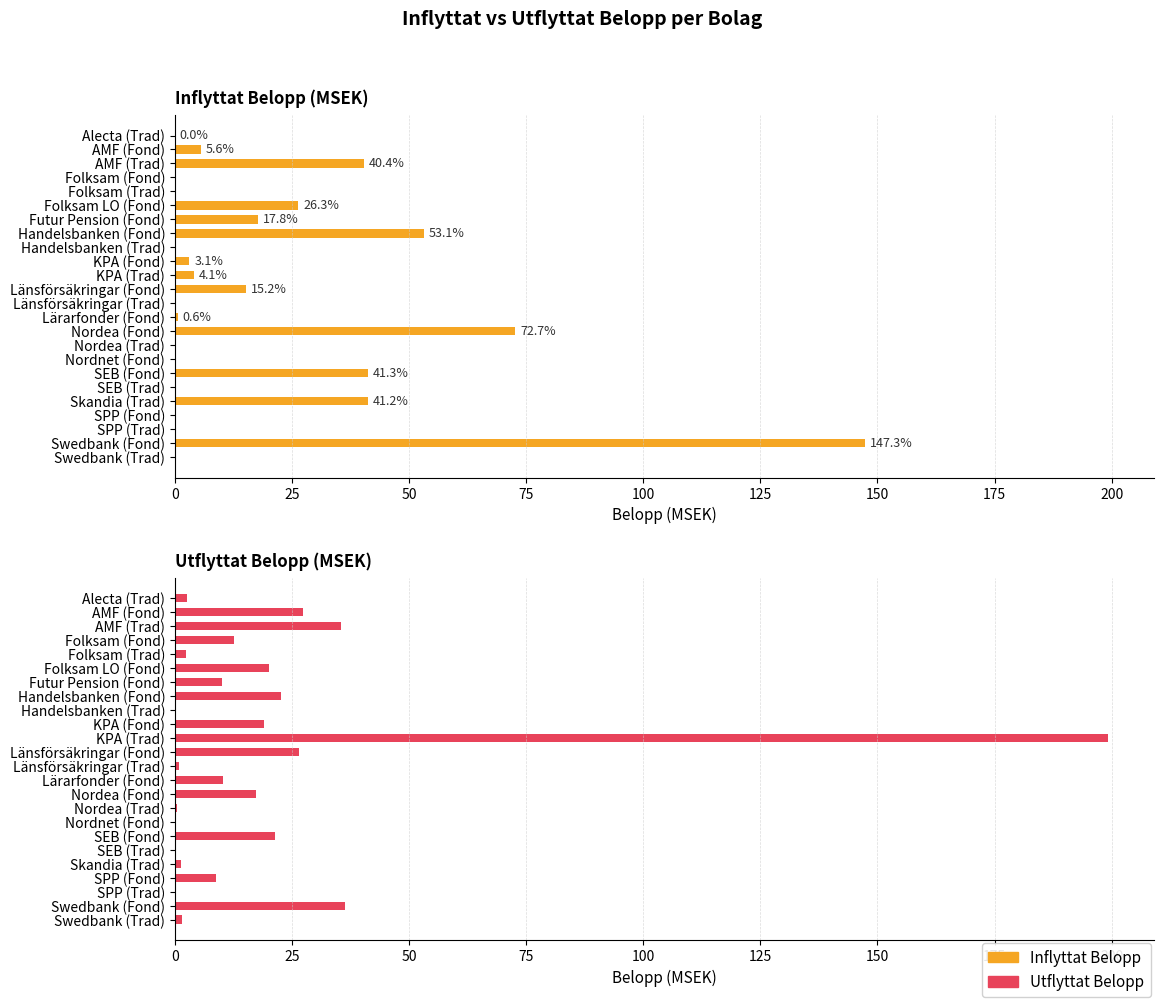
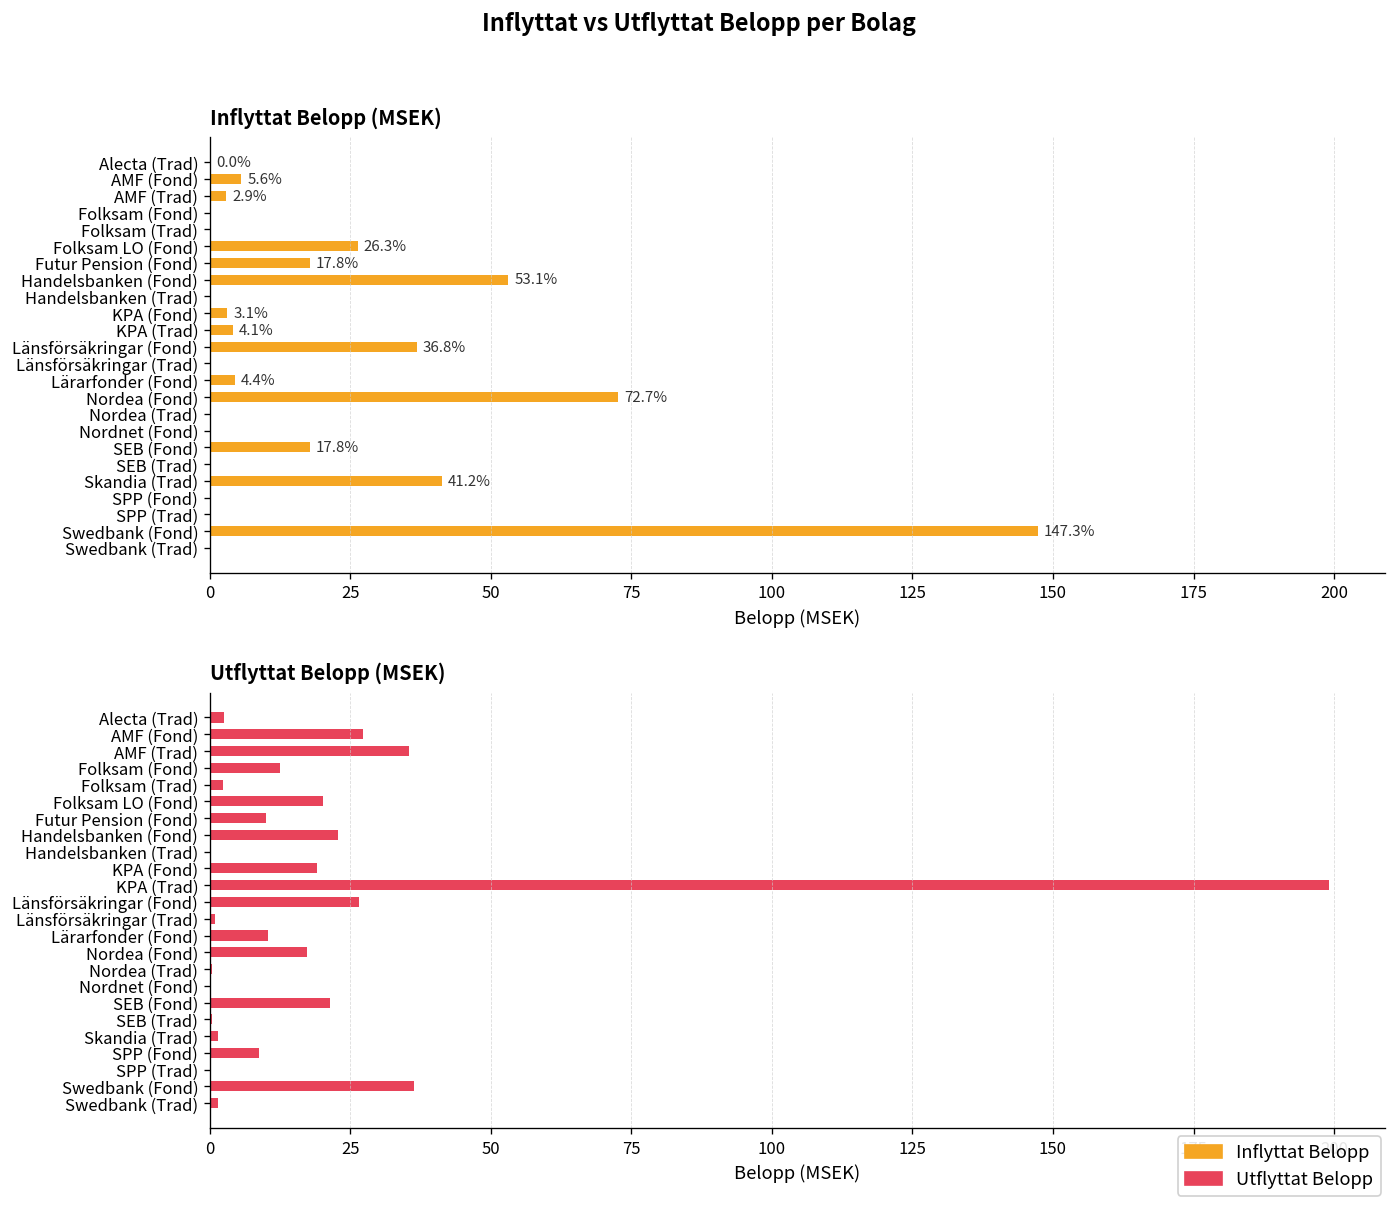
Inflyttat Belopp (MSEK), AMF (Trad): 40.4% -> 2.9%
Inflyttat Belopp (MSEK), Länsförsäkringar (Fond): 15.2% -> 36.8%
Inflyttat Belopp (MSEK), Lärarfonder (Fond): 0.6% -> 4.4%
Inflyttat Belopp (MSEK), SEB (Fond): 41.3% -> 17.8%
